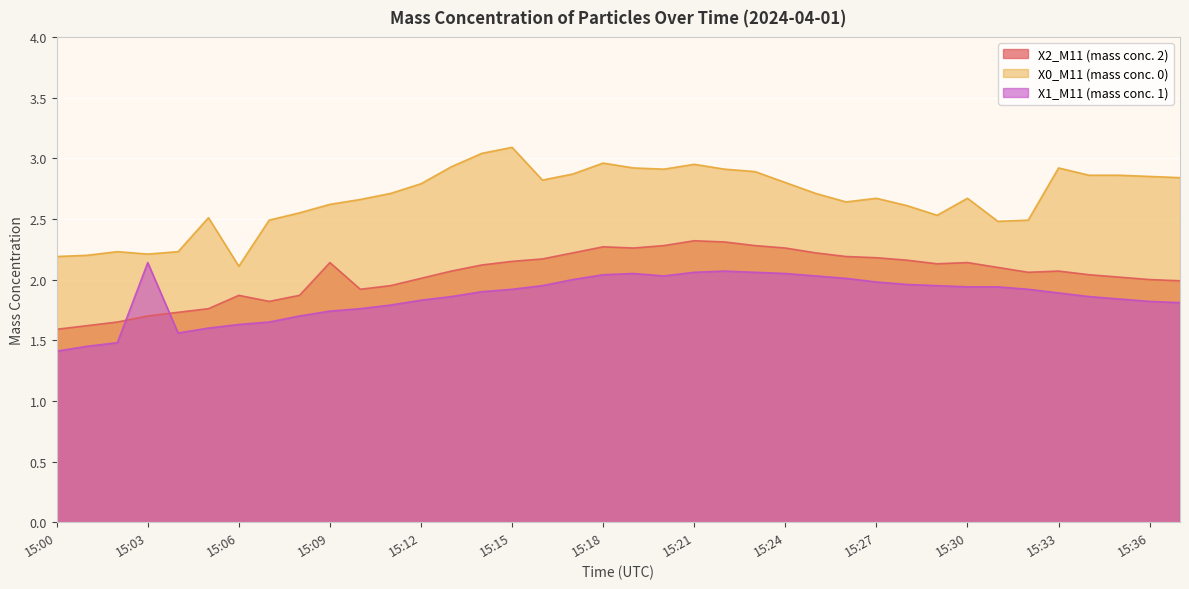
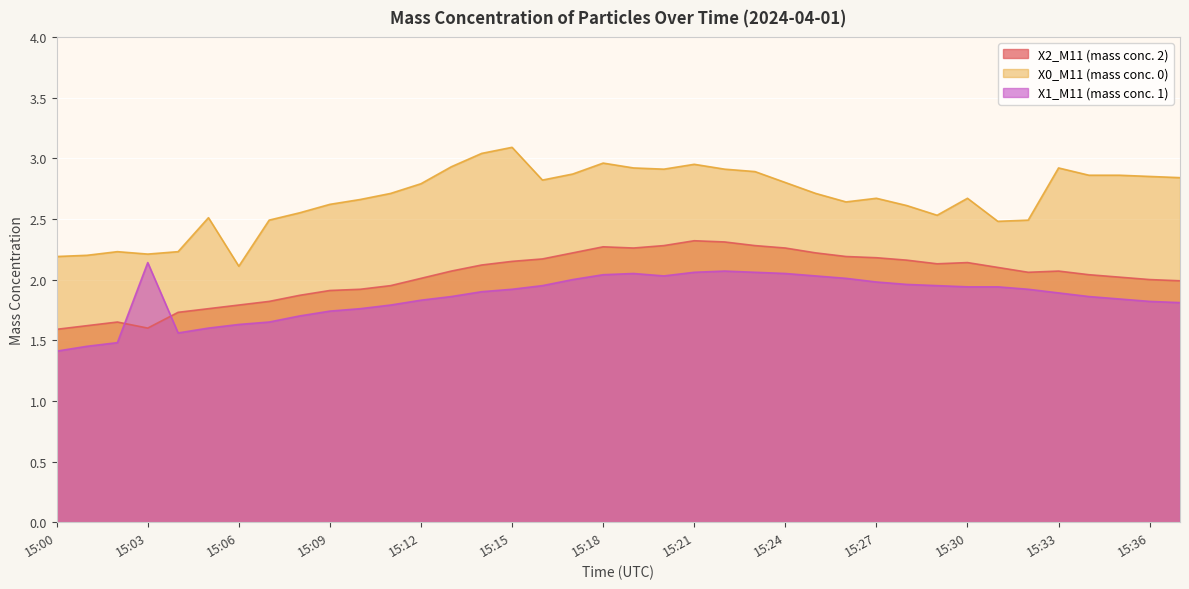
X2_M11 (mass conc. 2), 15:03: 1.7 -> 1.6
X2_M11 (mass conc. 2), 15:06: 1.87 -> 1.79
X2_M11 (mass conc. 2), 15:09: 2.14 -> 1.91
